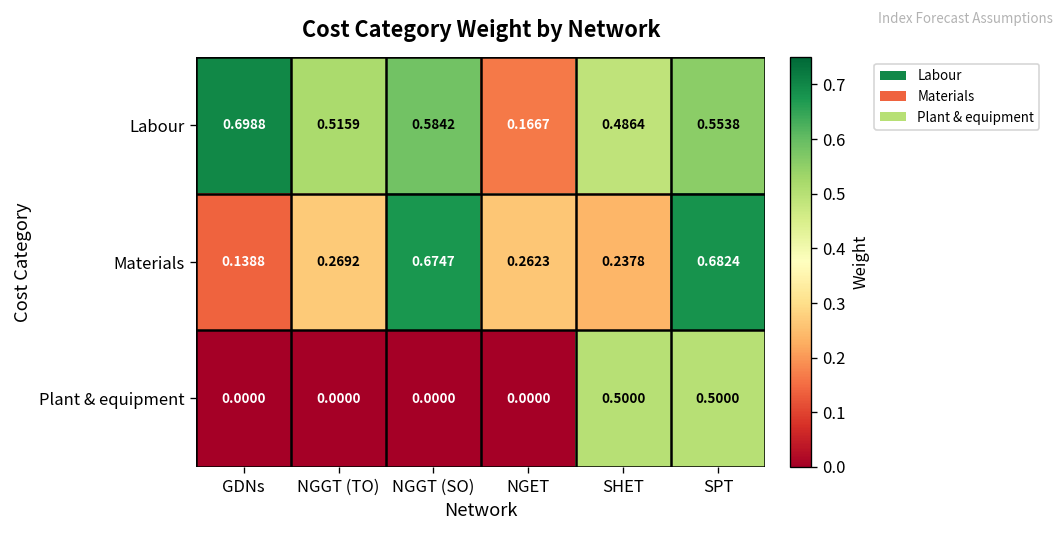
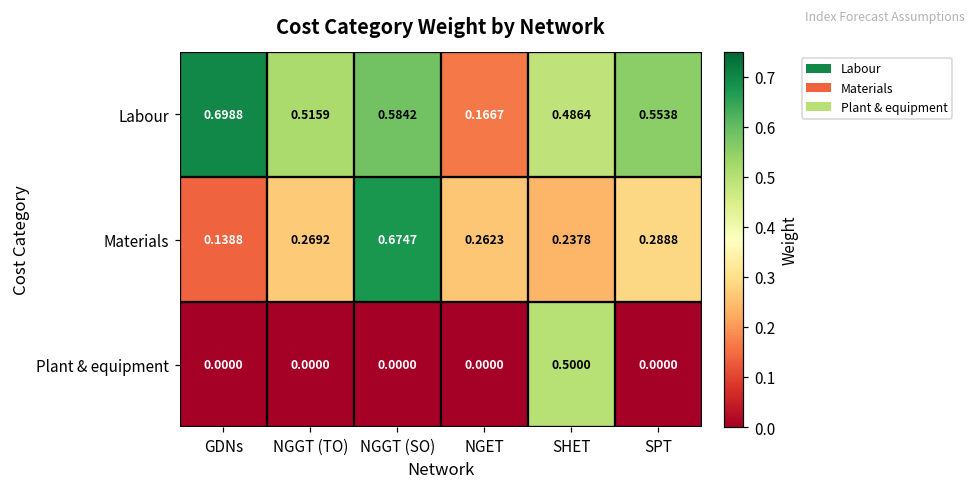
Materials, SPT: 0.6824 -> 0.2888
Plant & equipment, SPT: 0.5000 -> 0.0000
